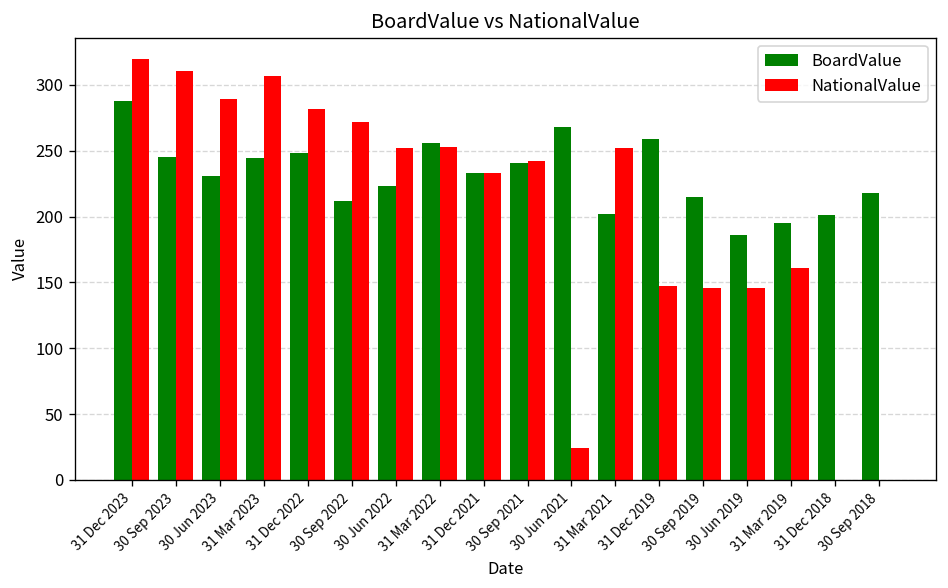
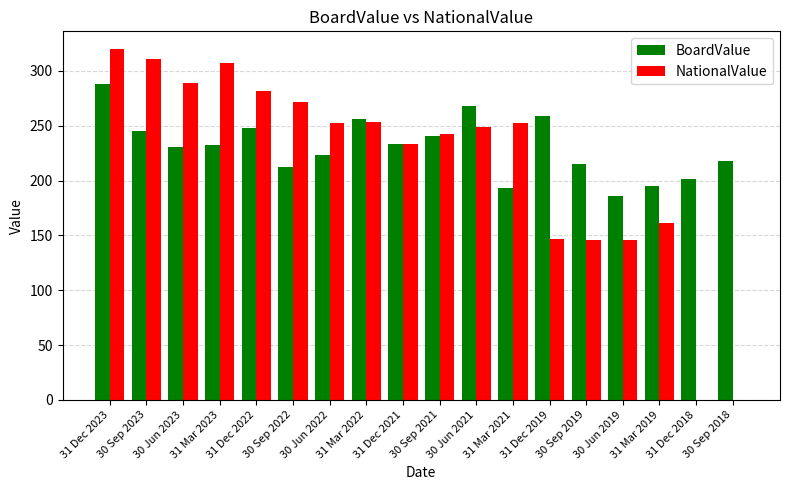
BoardValue, 31 Mar 2023: 245 -> 232
NationalValue, 30 Jun 2021: 24 -> 249
BoardValue, 31 Mar 2021: 202 -> 194
